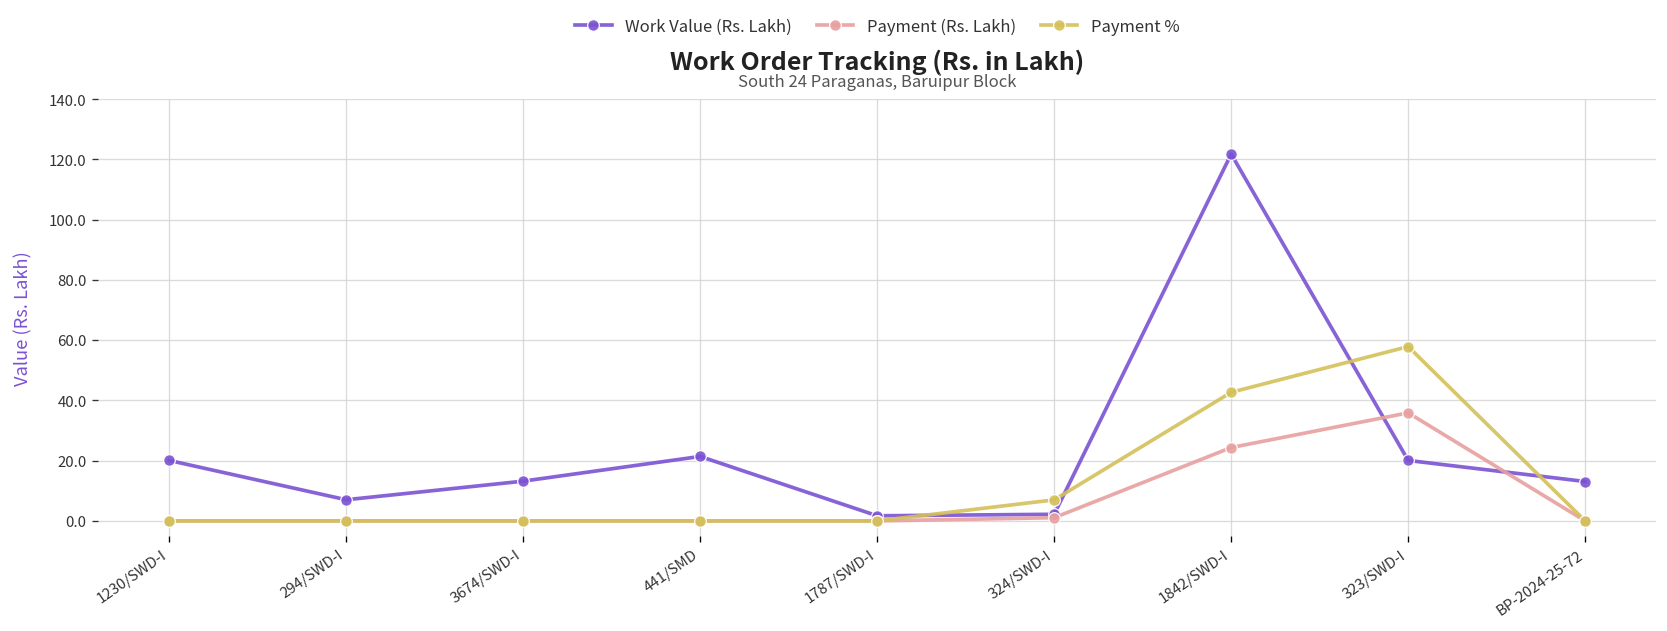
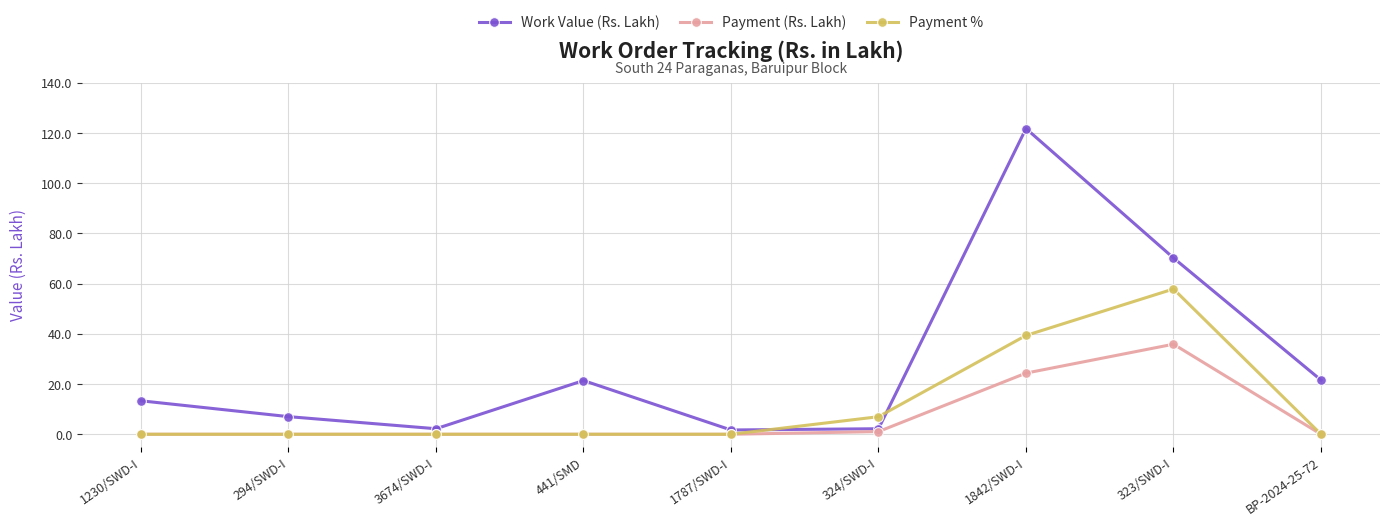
Work Value (Rs. Lakh), 1230/SWD-I: 20 -> 13
Work Value (Rs. Lakh), 3674/SWD-I: 13 -> 2
Payment %, 1842/SWD-I: 43 -> 39
Work Value (Rs. Lakh), 323/SWD-I: 20 -> 70
Work Value (Rs. Lakh), BP-2024-25-72: 13 -> 22
